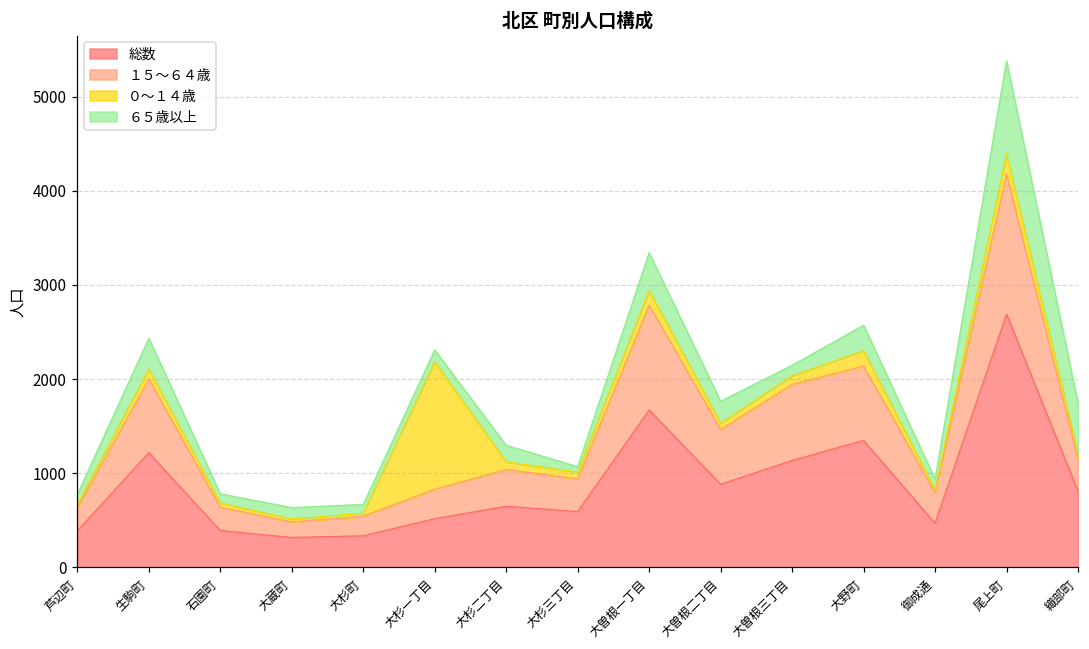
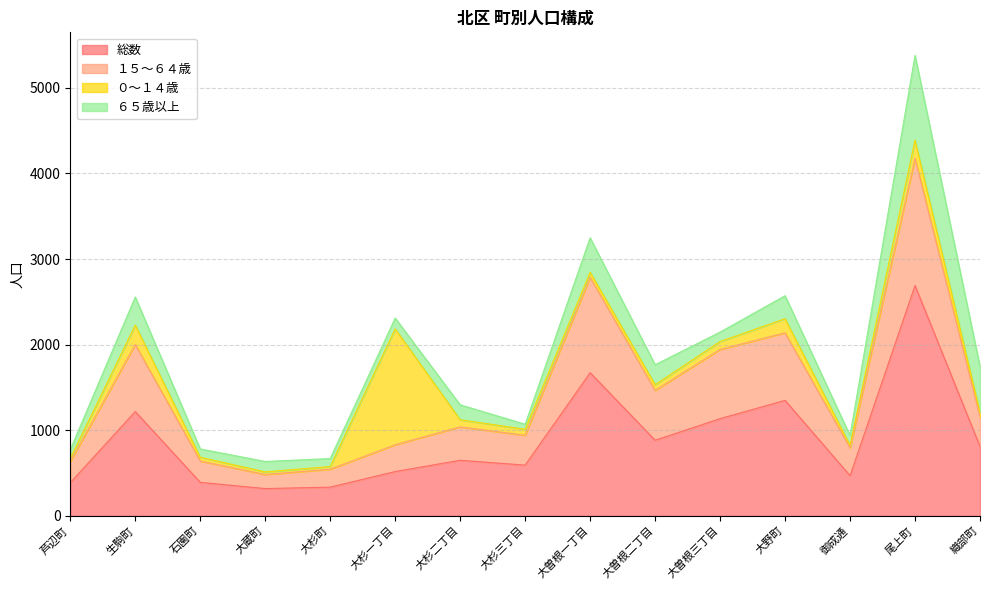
０～１４歳, 生駒町: 100 -> 200
０～１４歳, 大曽根一丁目: 200 -> 100
